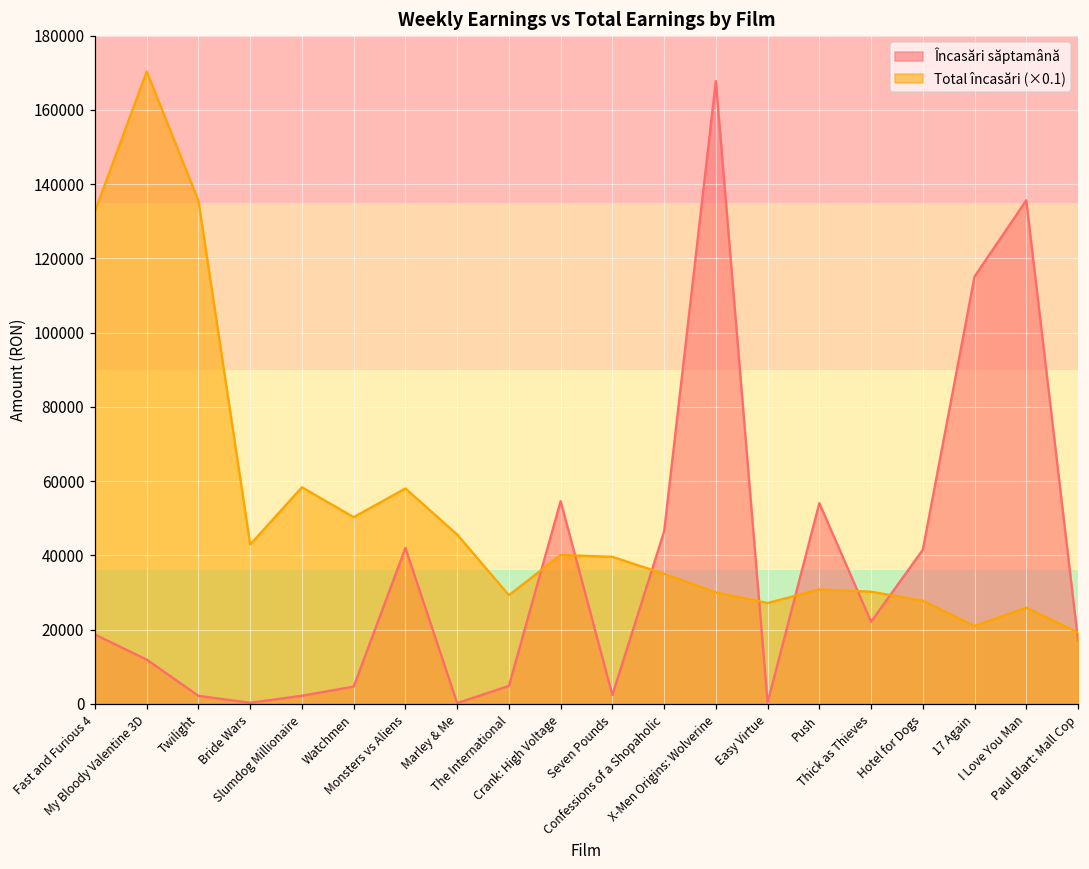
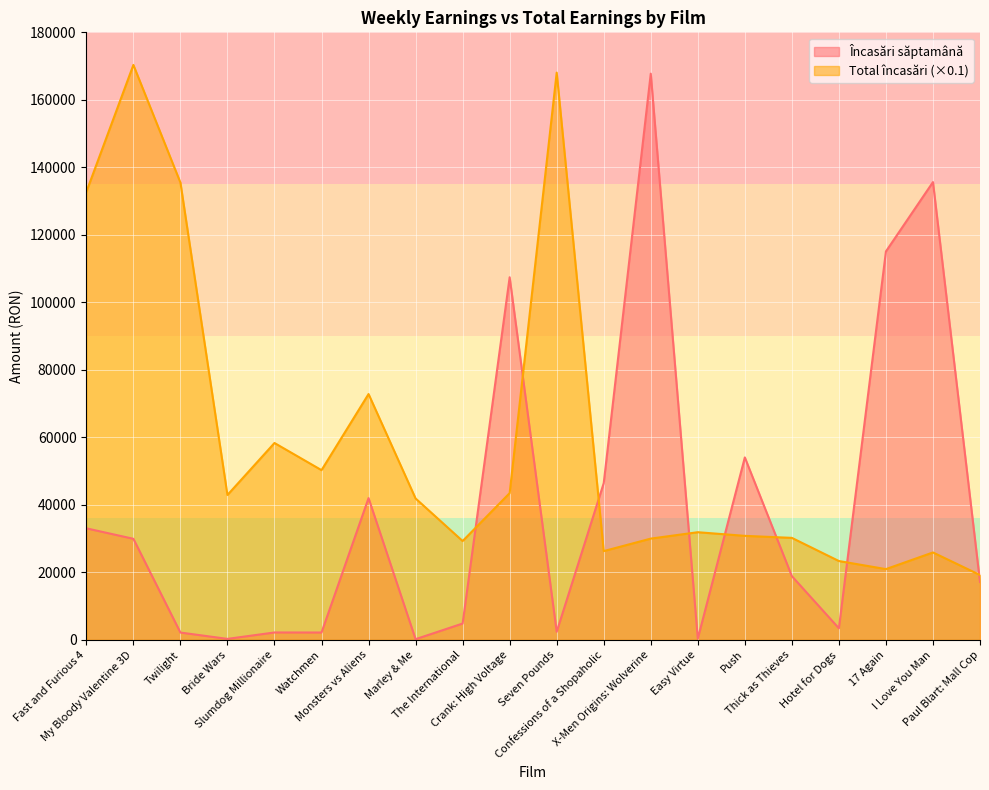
Încasări săptamână, Fast and Furious 4: 19000 -> 33000
Încasări săptamână, My Bloody Valentine 3D: 12000 -> 30000
Încasări săptamână, Watchmen: 5000 -> 2000
Total încasări (×0.1), Monsters vs Aliens: 58000 -> 73000
Total încasări (×0.1), Marley & Me: 46000 -> 42000
Încasări săptamână, Crank: High Voltage: 55000 -> 107000
Total încasări (×0.1), Crank: High Voltage: 40000 -> 43000
Total încasări (×0.1), Seven Pounds: 40000 -> 168000
Total încasări (×0.1), Confessions of a Shopaholic: 35000 -> 26000
Total încasări (×0.1), Easy Virtue: 27000 -> 32000
Încasări săptamână, Thick as Thieves: 22000 -> 19000
Încasări săptamână, Hotel for Dogs: 41000 -> 3000
Total încasări (×0.1), Hotel for Dogs: 28000 -> 23000
